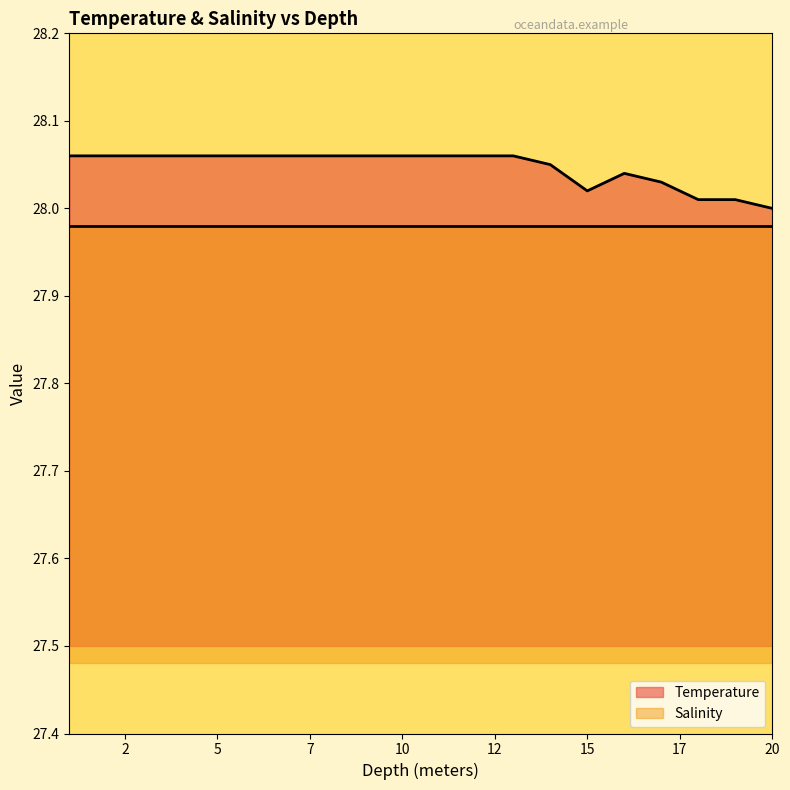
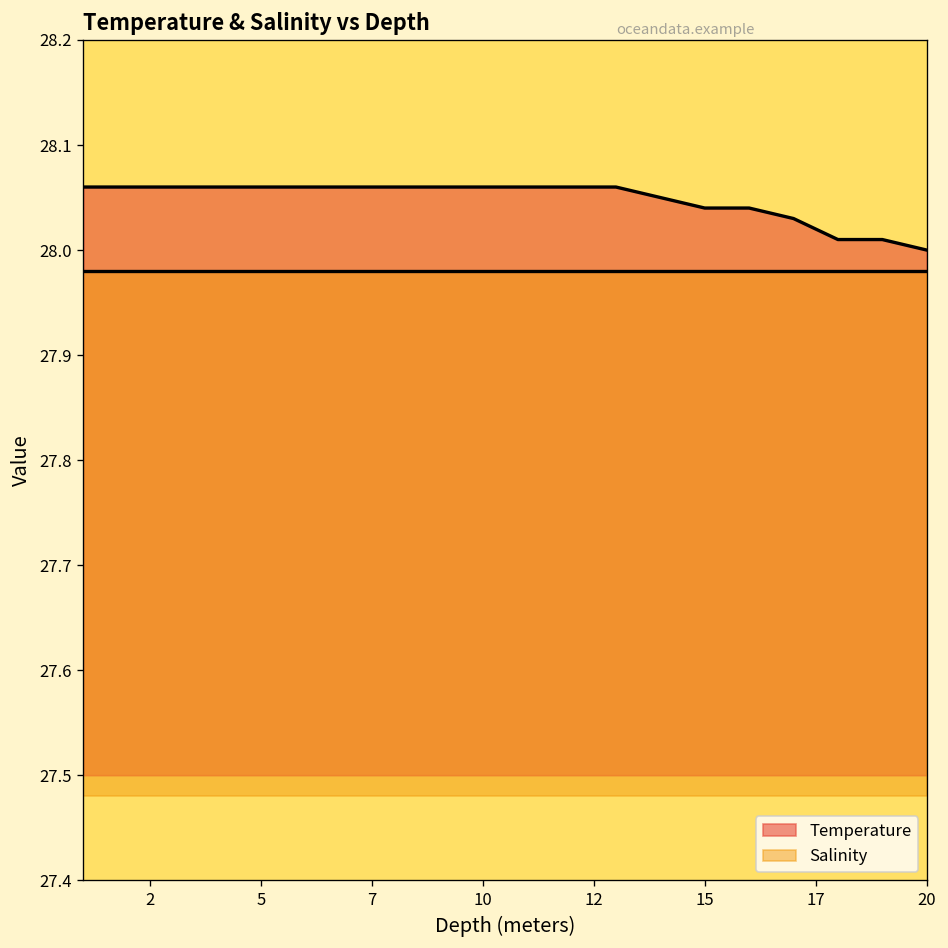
Temperature, 15: 28.02 -> 28.04
